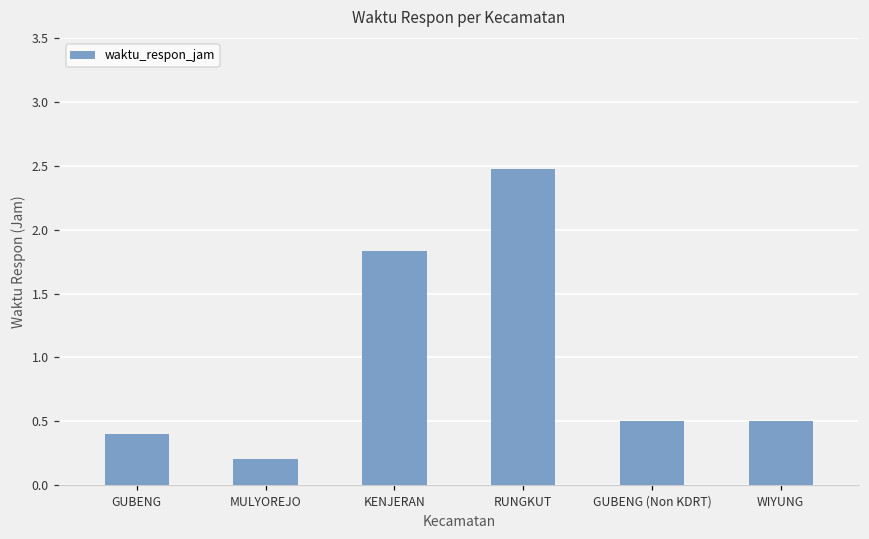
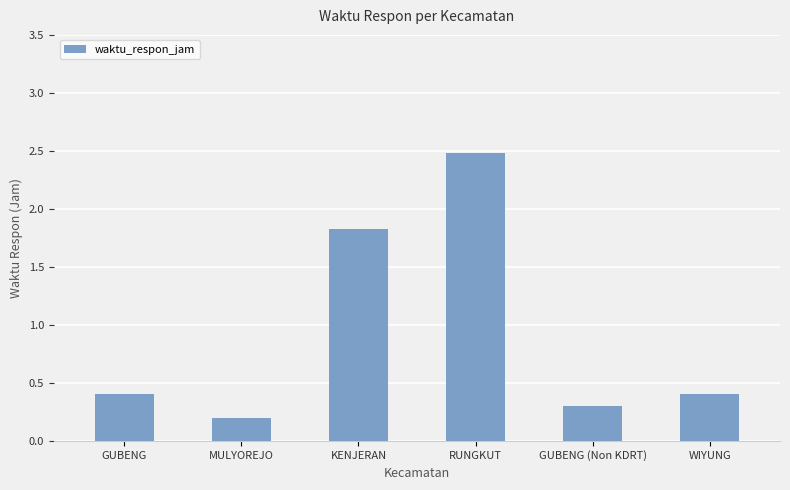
GUBENG (Non KDRT): 0.5 -> 0.3
WIYUNG: 0.5 -> 0.4
